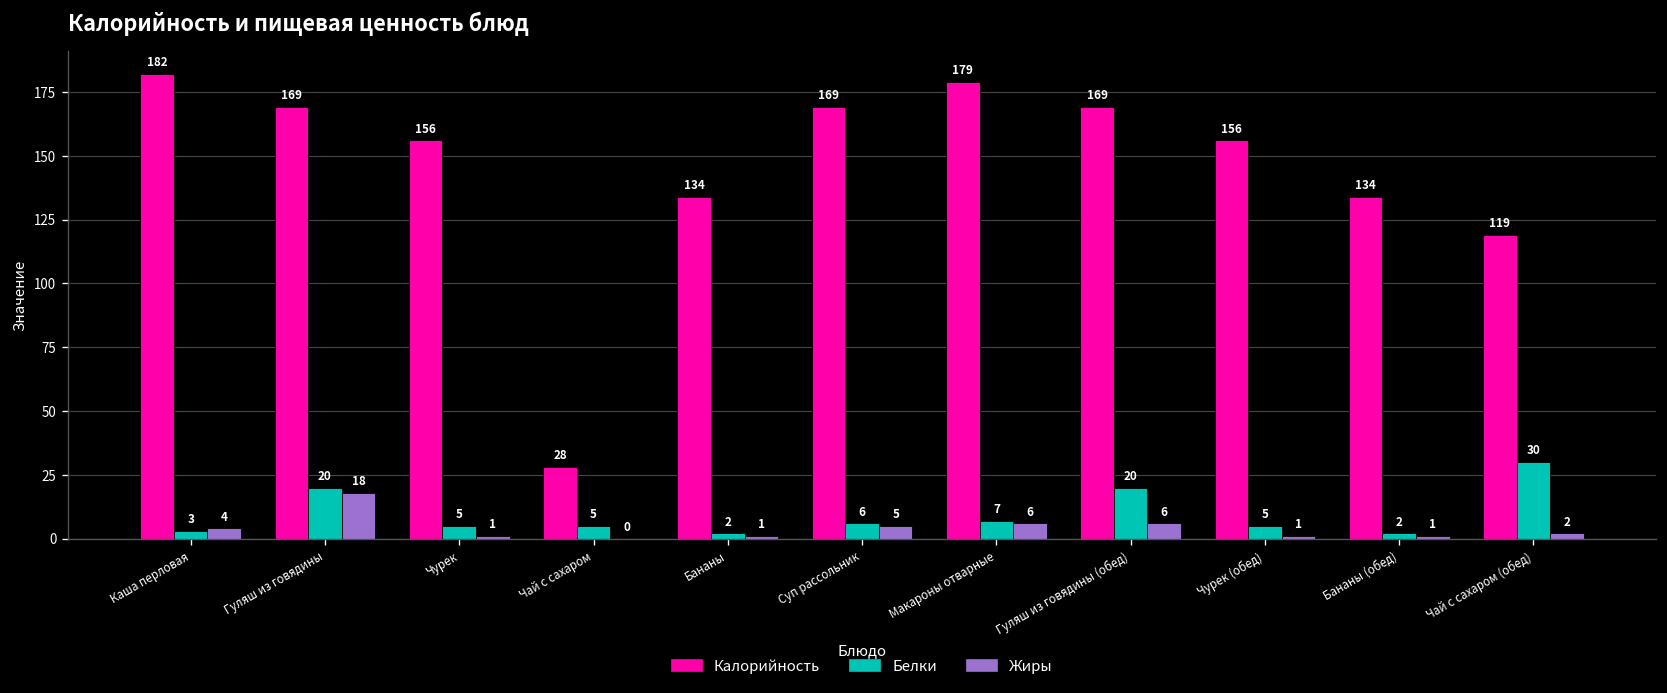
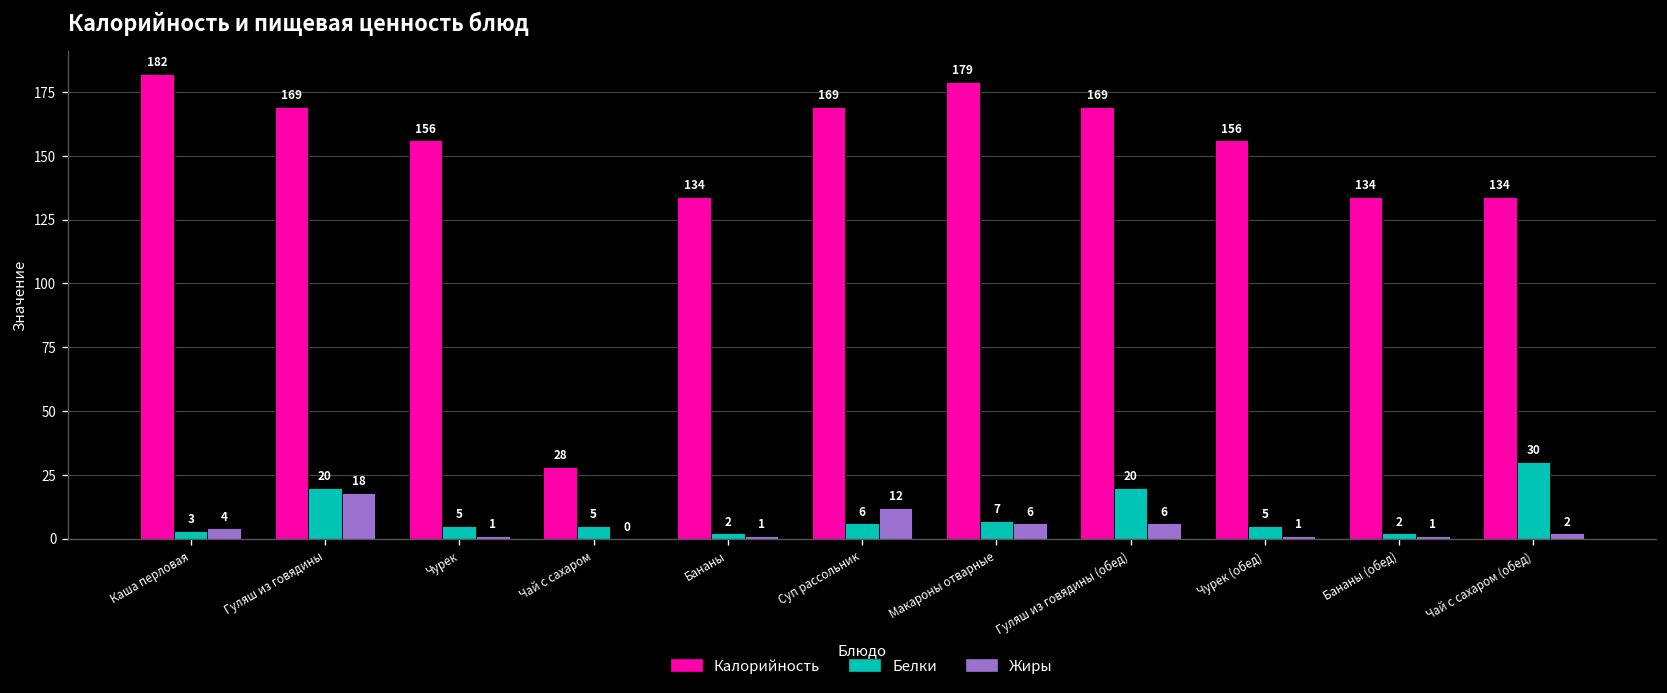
Жиры, Суп рассольник: 5 -> 12
Калорийность, Чай с сахаром (обед): 119 -> 134
